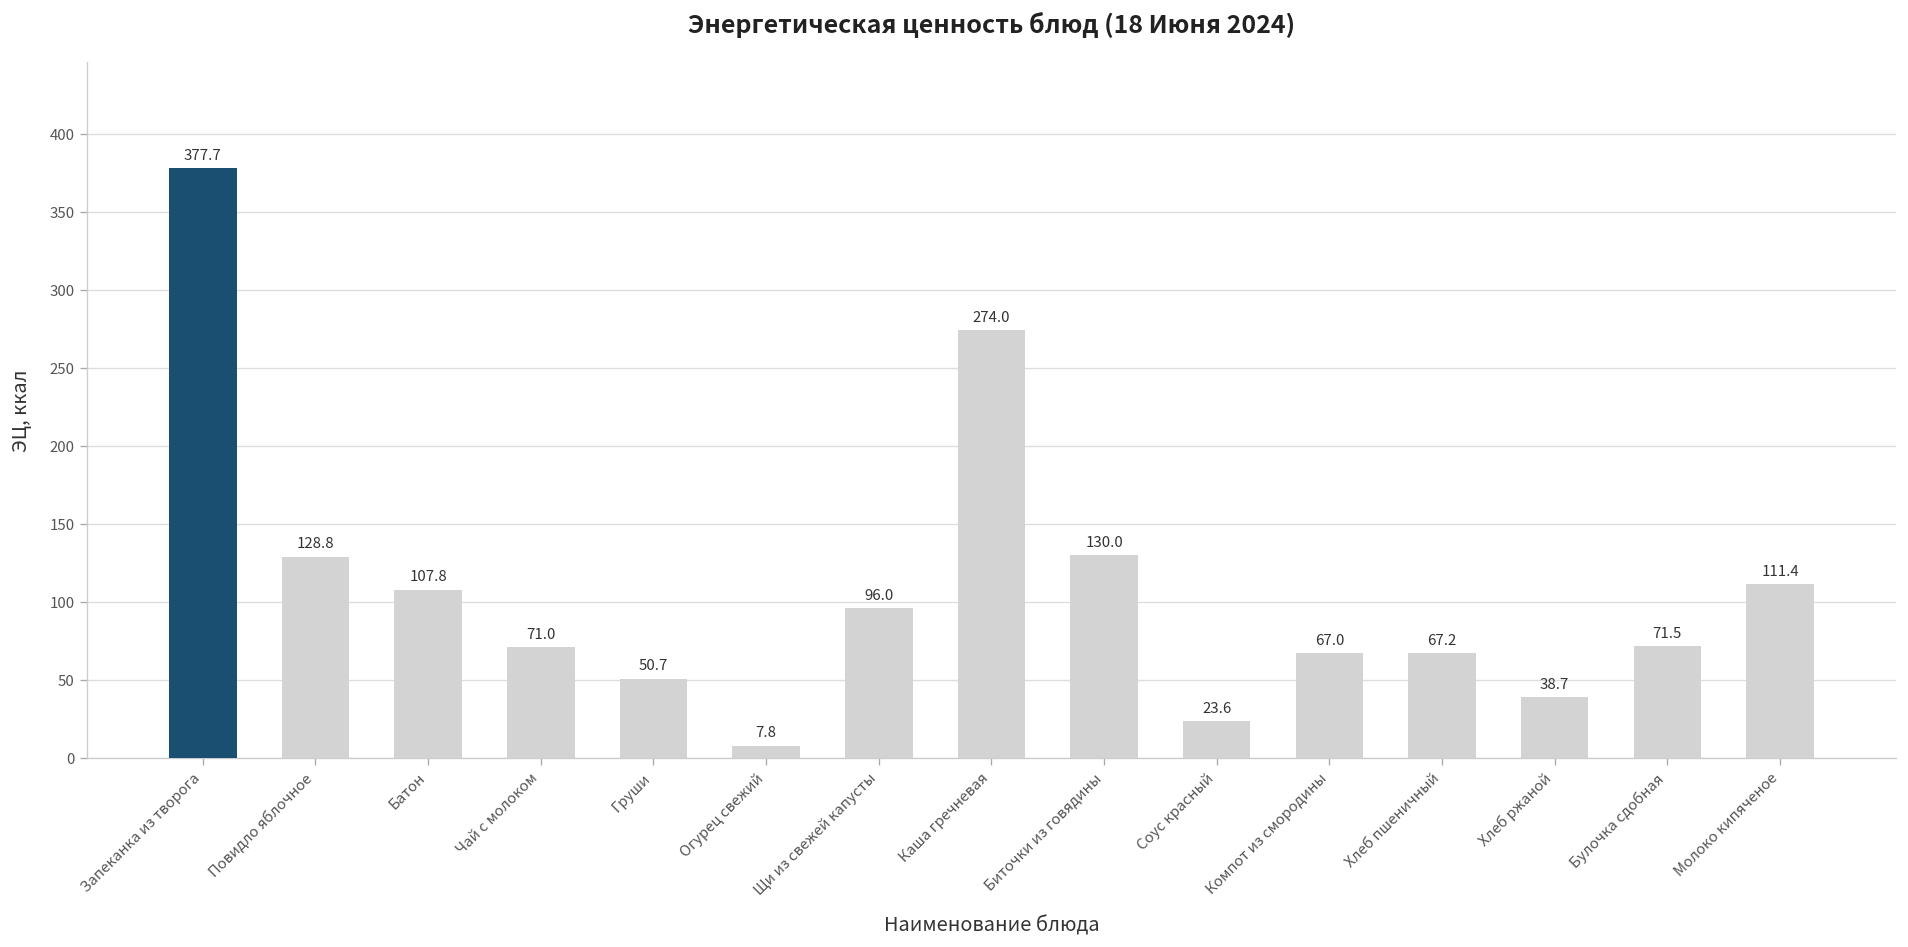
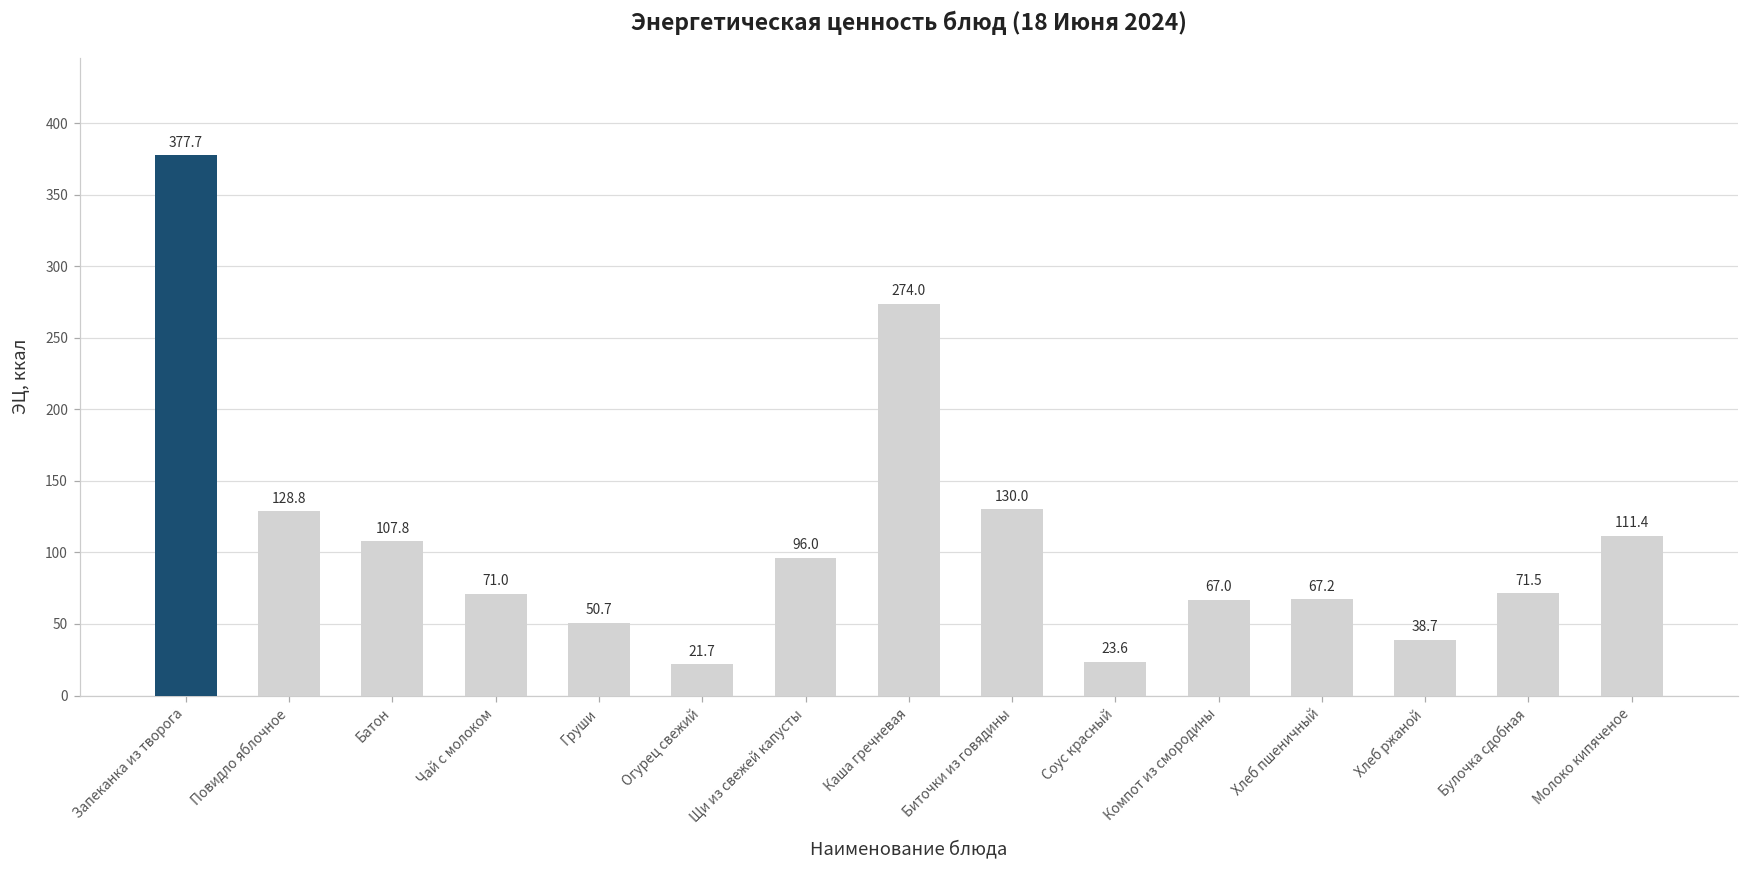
Огурец свежий: 7.8 -> 21.7
